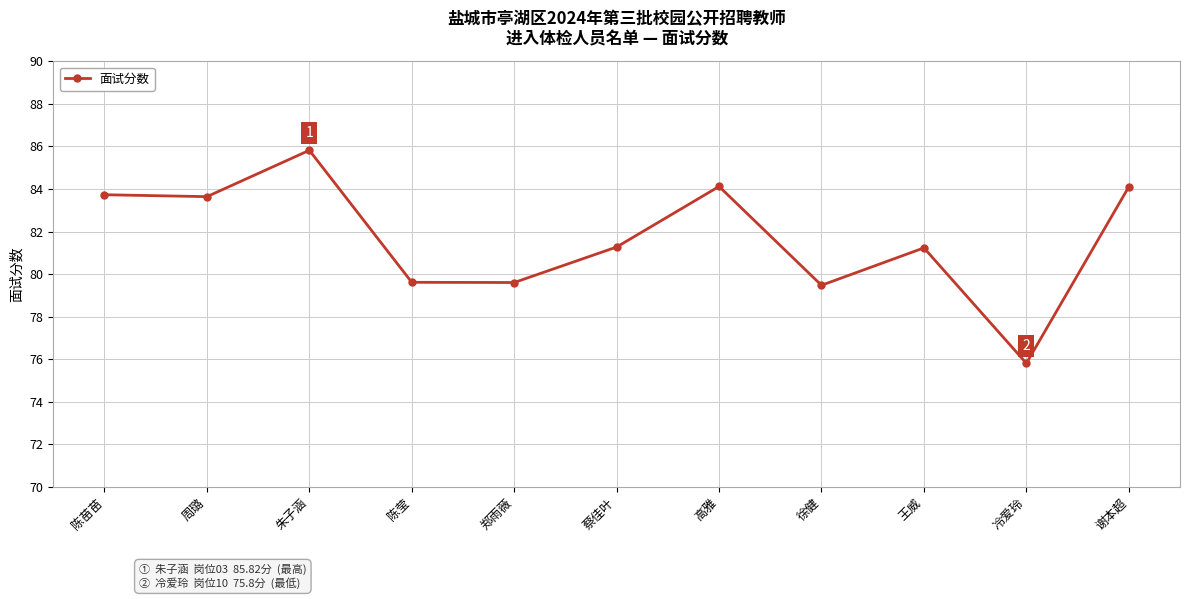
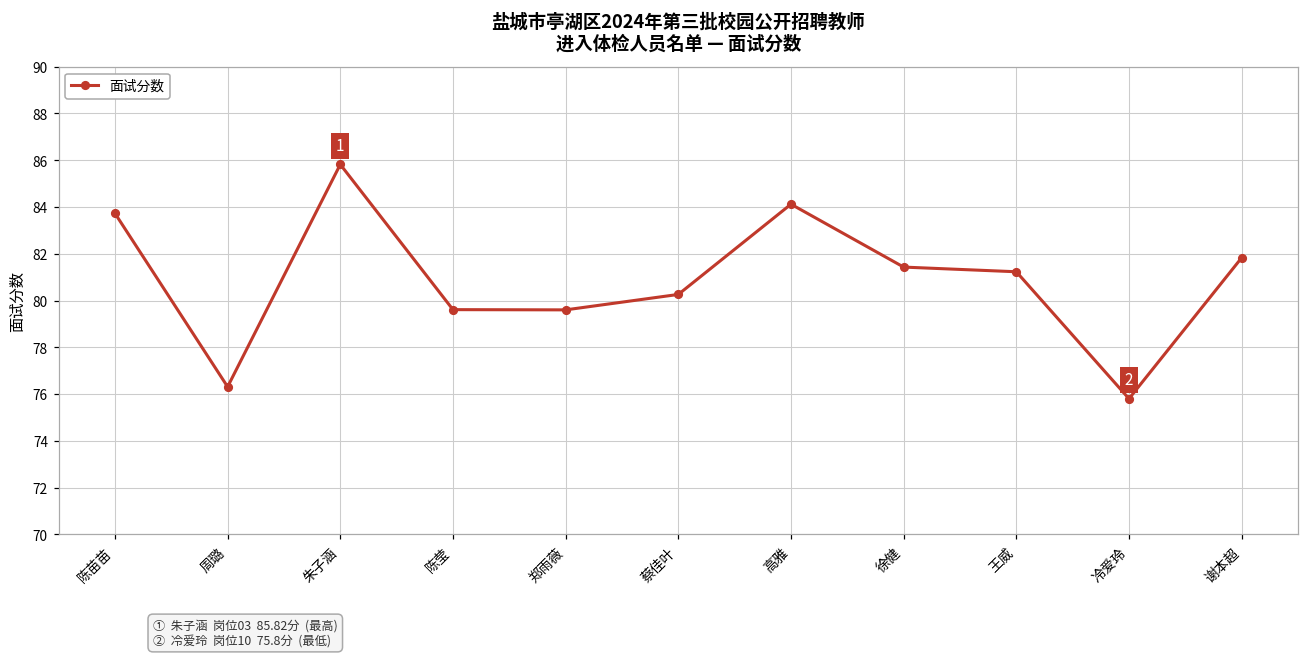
周璐: 83.6 -> 76.3
蔡佳叶: 81.3 -> 80.3
徐健: 79.5 -> 81.4
谢本超: 84.1 -> 81.8
